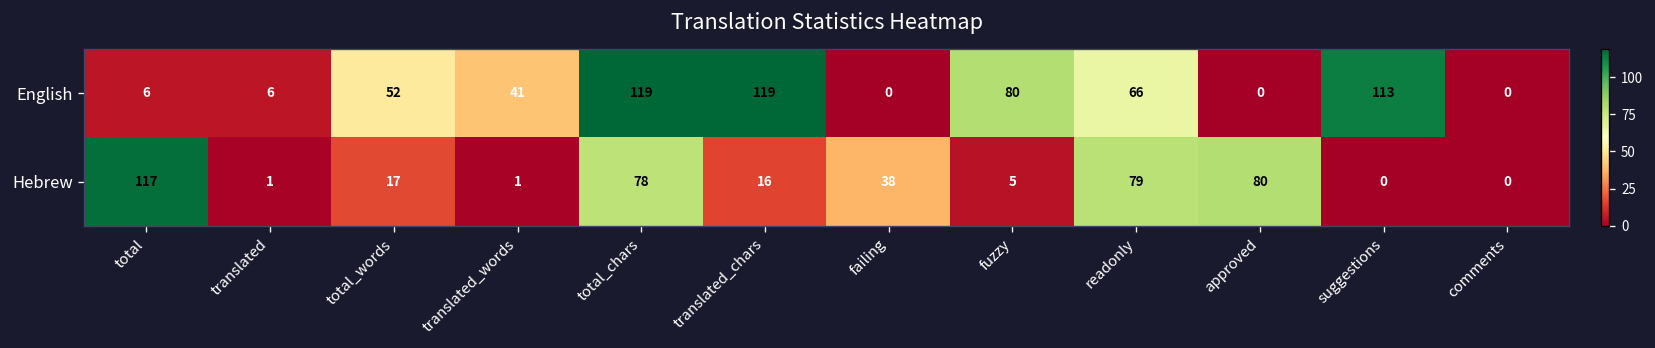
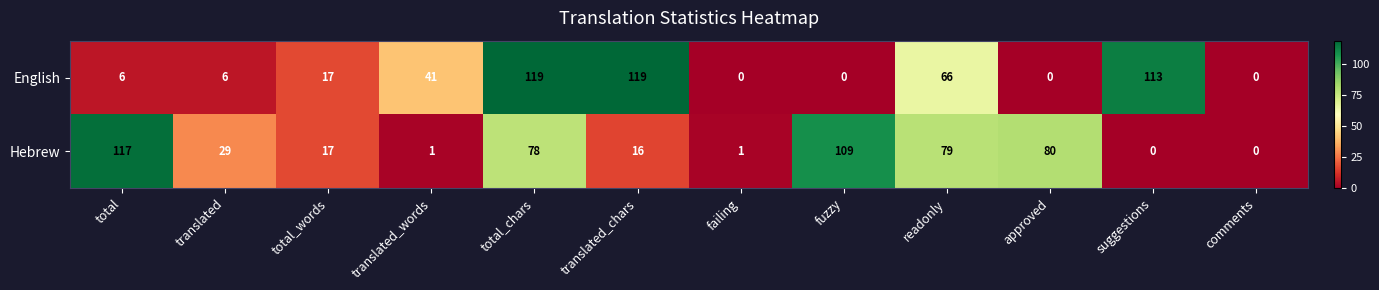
English, total_words: 52 -> 17
English, fuzzy: 80 -> 0
Hebrew, translated: 1 -> 29
Hebrew, failing: 38 -> 1
Hebrew, fuzzy: 5 -> 109
